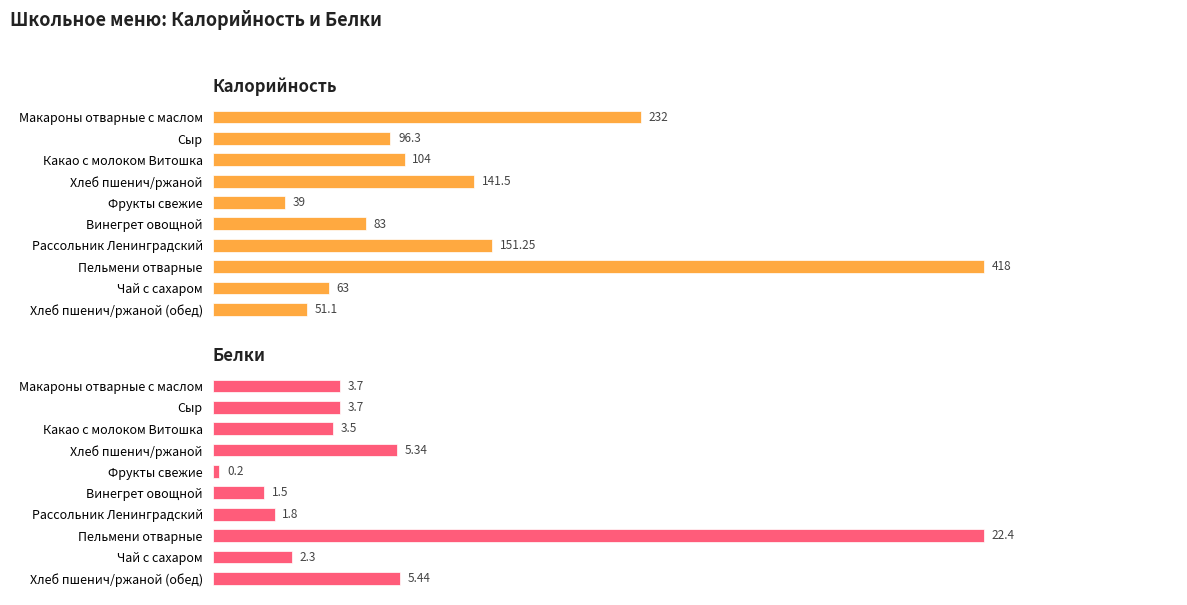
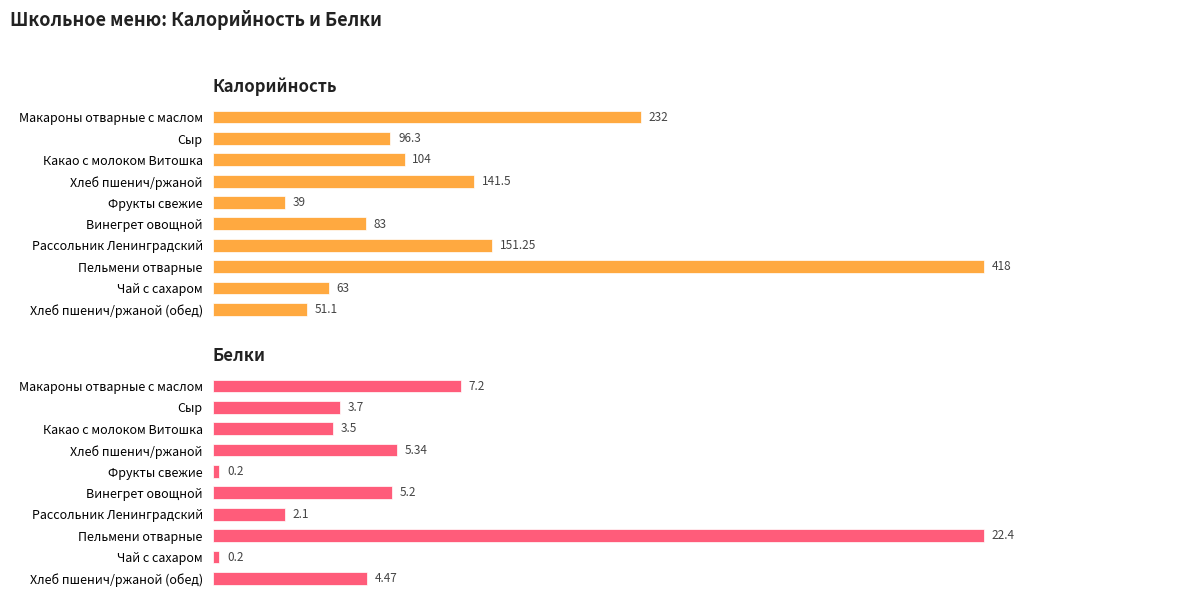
Белки, Макароны отварные с маслом: 3.7 -> 7.2
Белки, Винегрет овощной: 1.5 -> 5.2
Белки, Рассольник Ленинградский: 1.8 -> 2.1
Белки, Чай с сахаром: 2.3 -> 0.2
Белки, Хлеб пшенич/ржаной (обед): 5.44 -> 4.47
